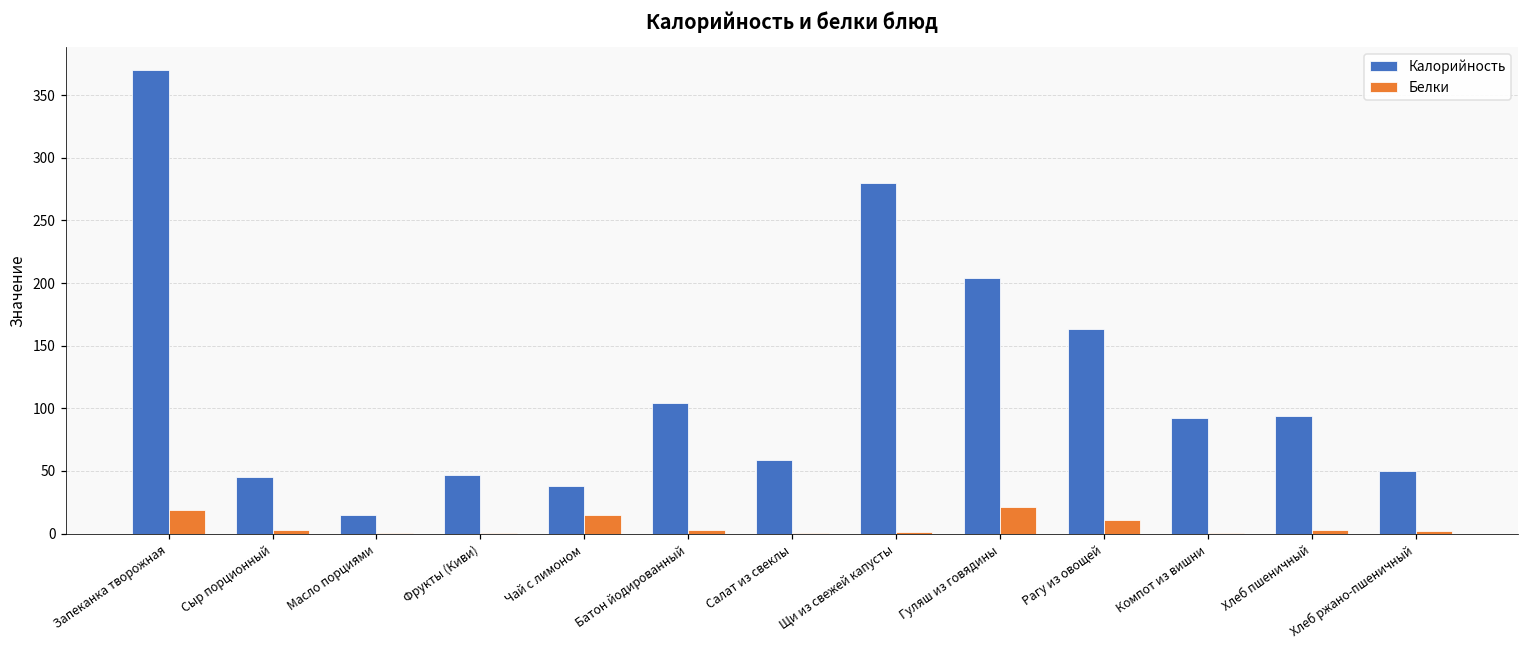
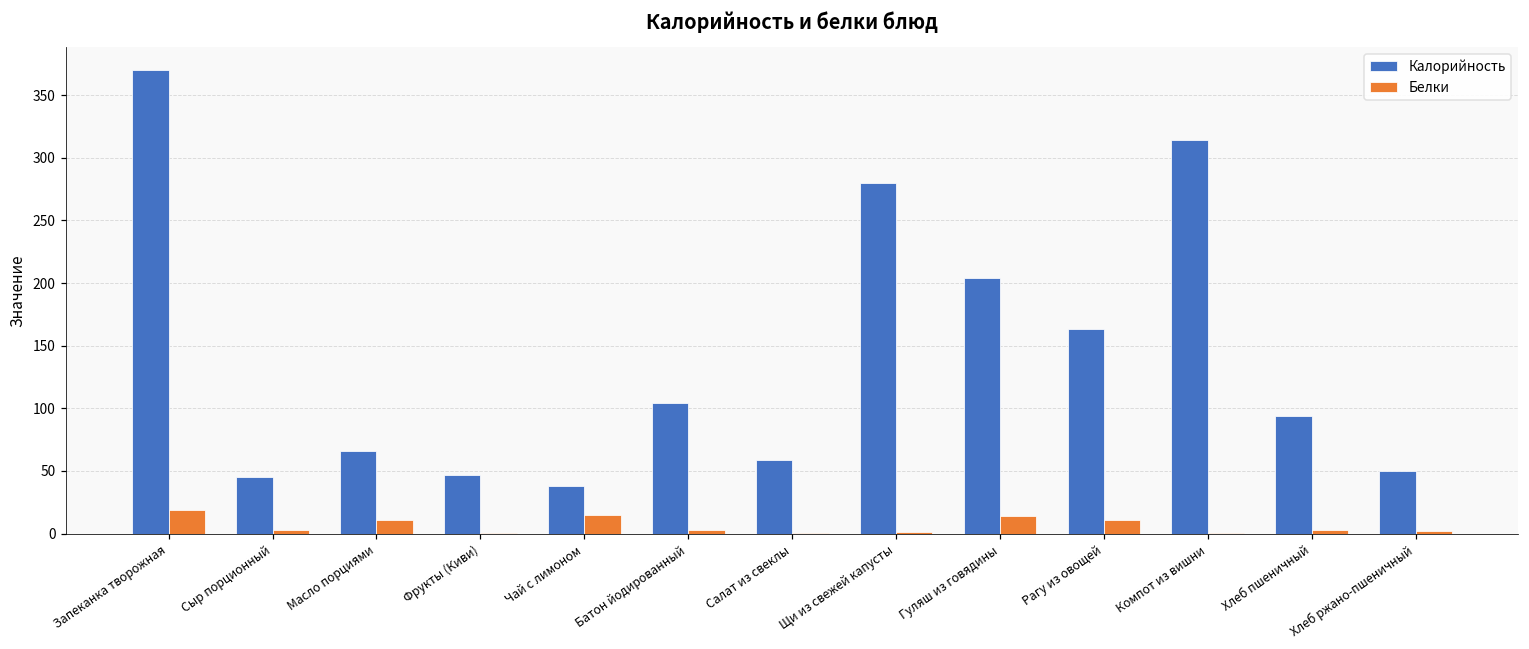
Калорийность, Масло порциями: 15 -> 66
Белки, Масло порциями: 0 -> 11
Белки, Гуляш из говядины: 21 -> 14
Калорийность, Компот из вишни: 92 -> 314
